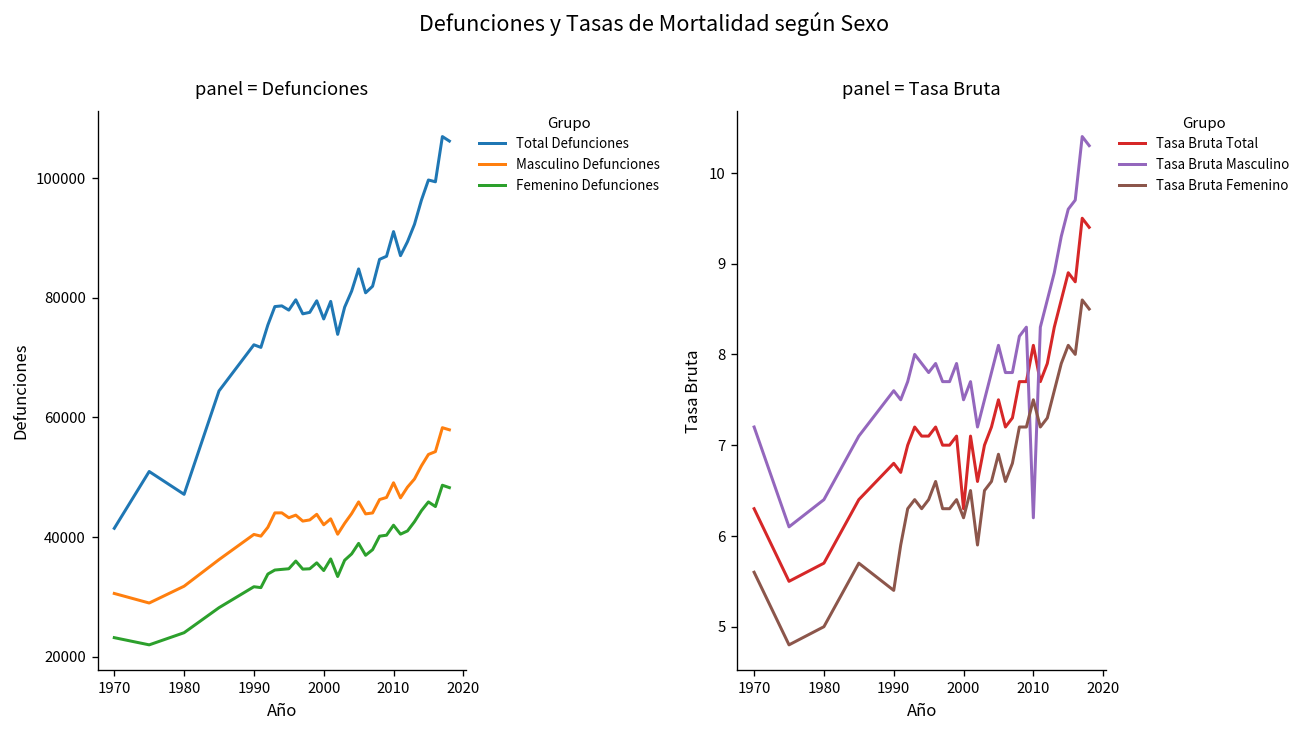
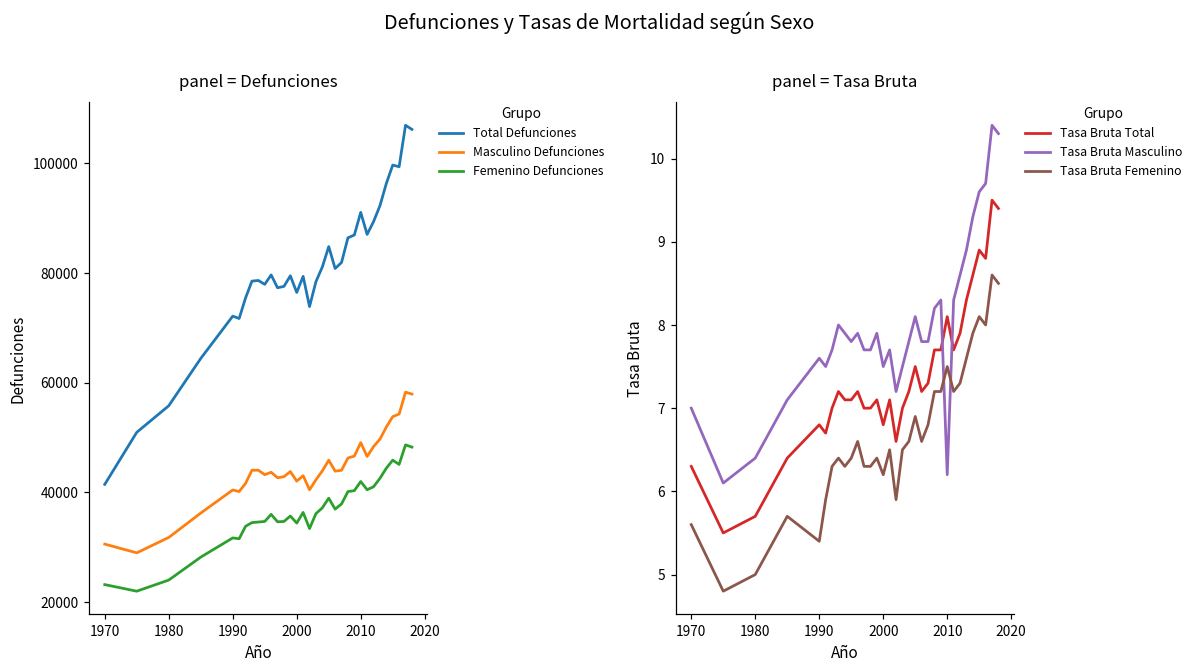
panel = Defunciones, Total Defunciones, 1980: 47000 -> 56000
panel = Tasa Bruta, Tasa Bruta Masculino, 1970: 7.2 -> 7.0
panel = Tasa Bruta, Tasa Bruta Total, 2000: 6.3 -> 6.8
